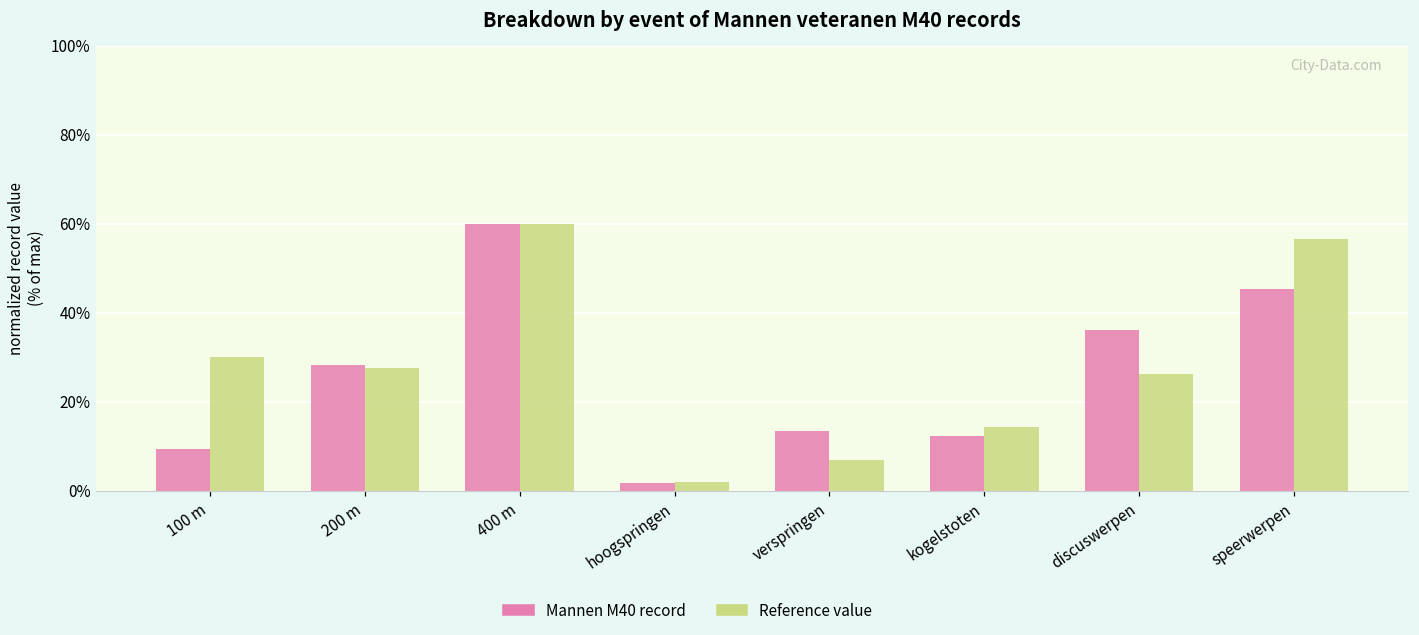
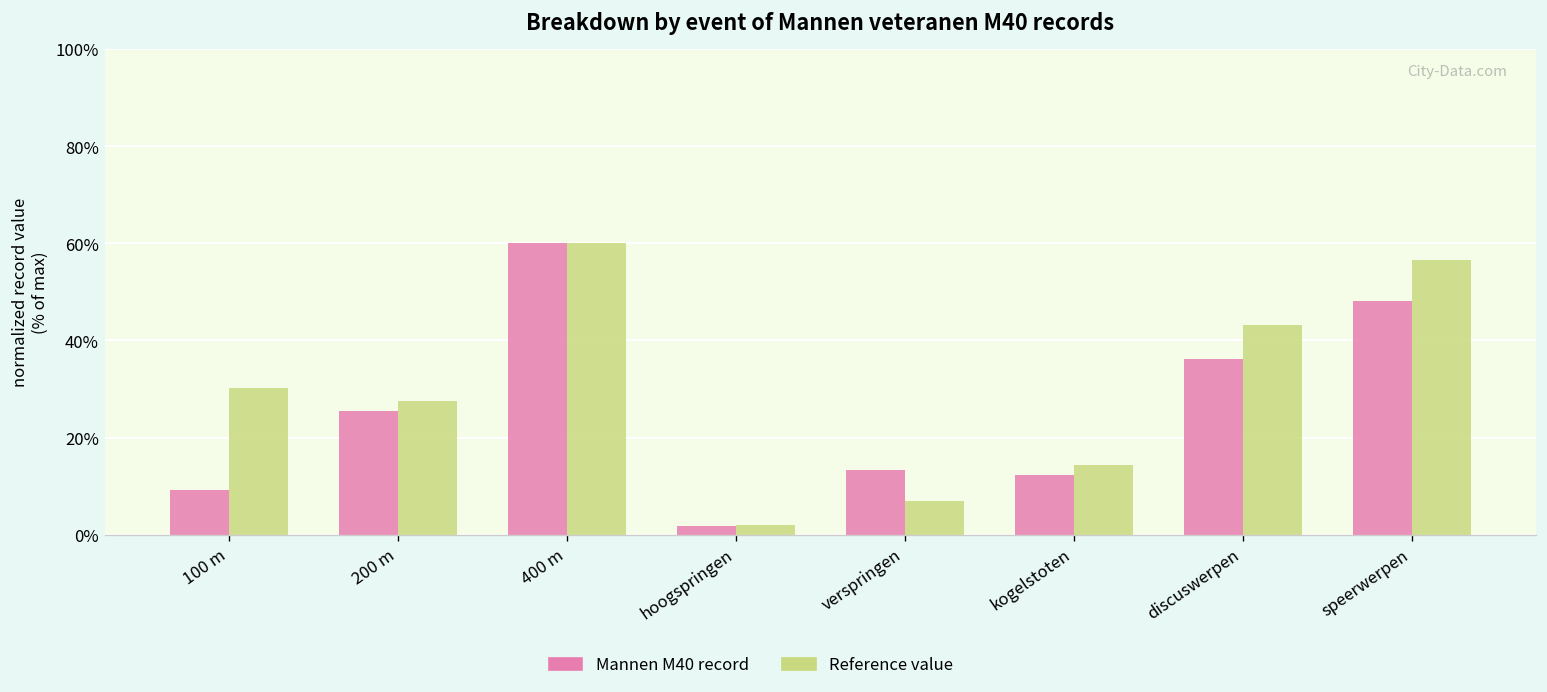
Mannen M40 record, 200 m: 28% -> 25%
Reference value, discuswerpen: 26% -> 43%
Mannen M40 record, speerwerpen: 45% -> 48%
